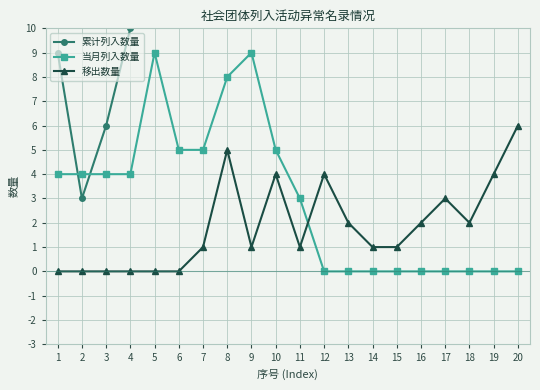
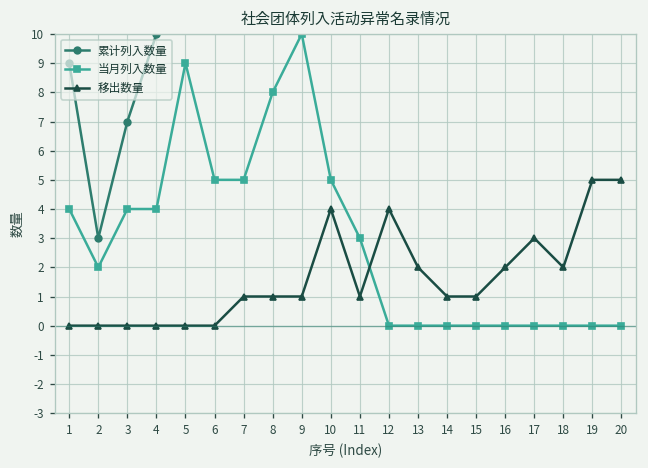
当月列入数量, 2: 4 -> 2
累计列入数量, 3: 6 -> 7
移出数量, 8: 5 -> 1
当月列入数量, 9: 9 -> 10
移出数量, 19: 4 -> 5
移出数量, 20: 6 -> 5
